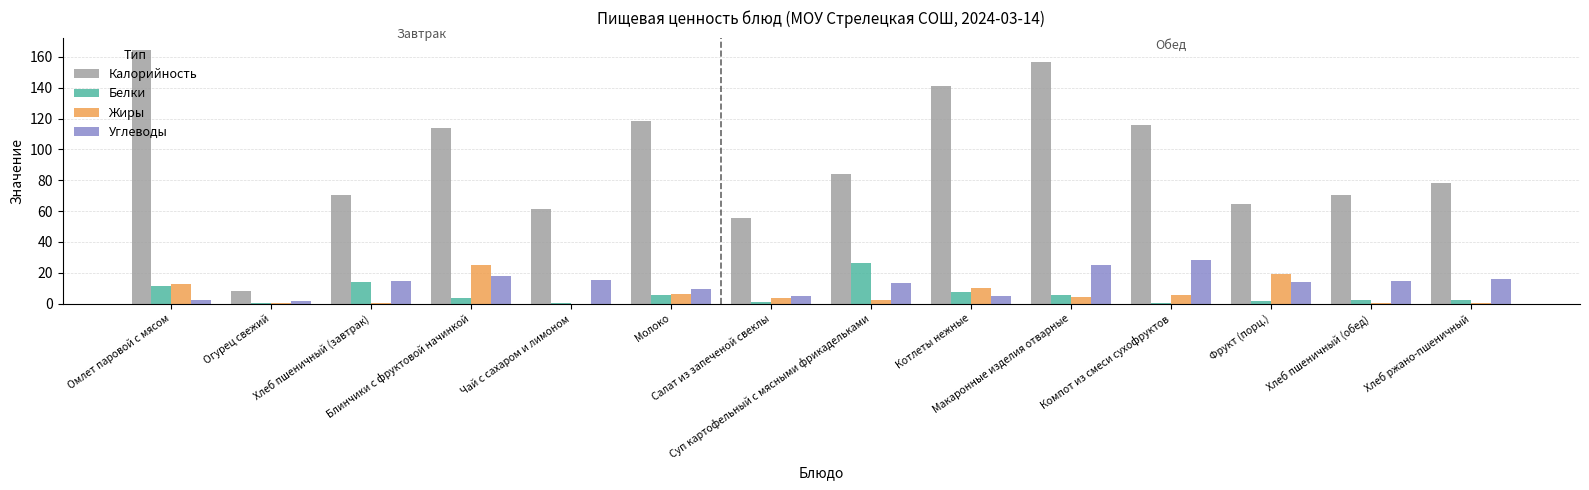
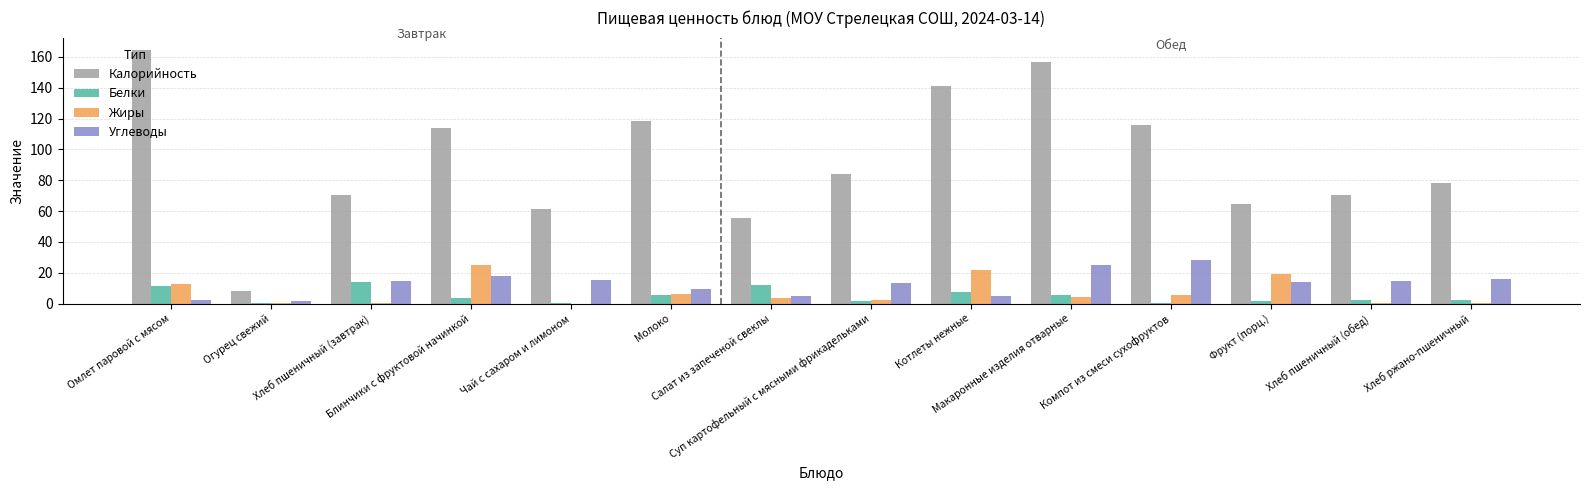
Белки, Салат из запеченой свеклы: 1 -> 12
Белки, Суп картофельный с мясными фрикадельками: 26 -> 2
Жиры, Котлеты нежные: 10 -> 22
